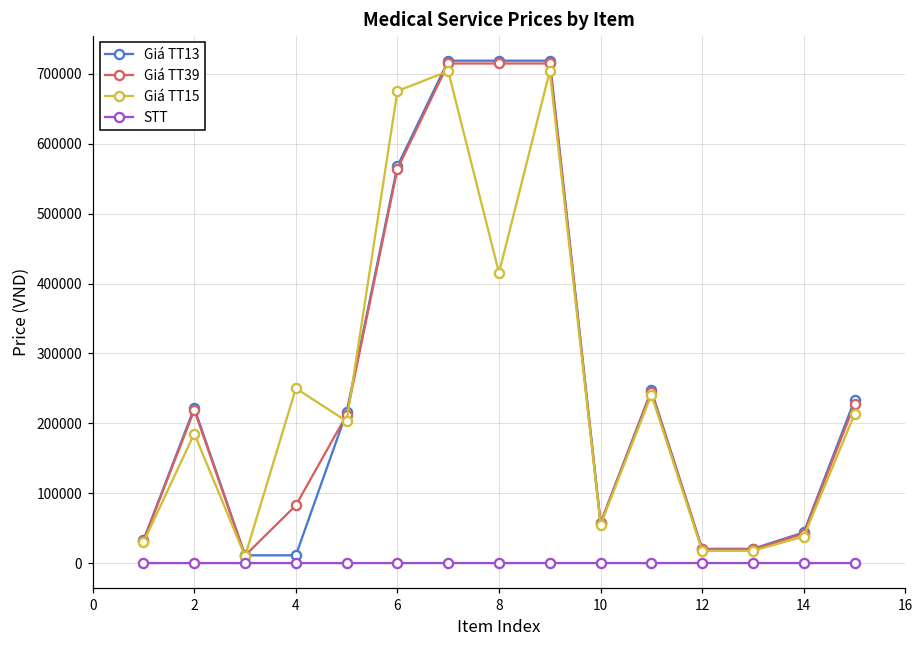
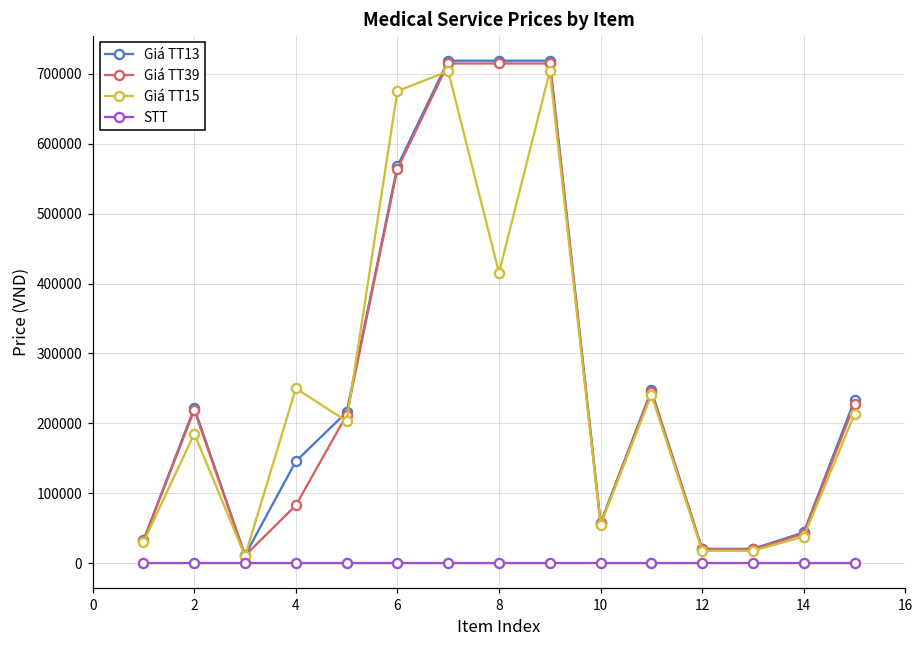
Giá TT13, 4: 10000 -> 150000
